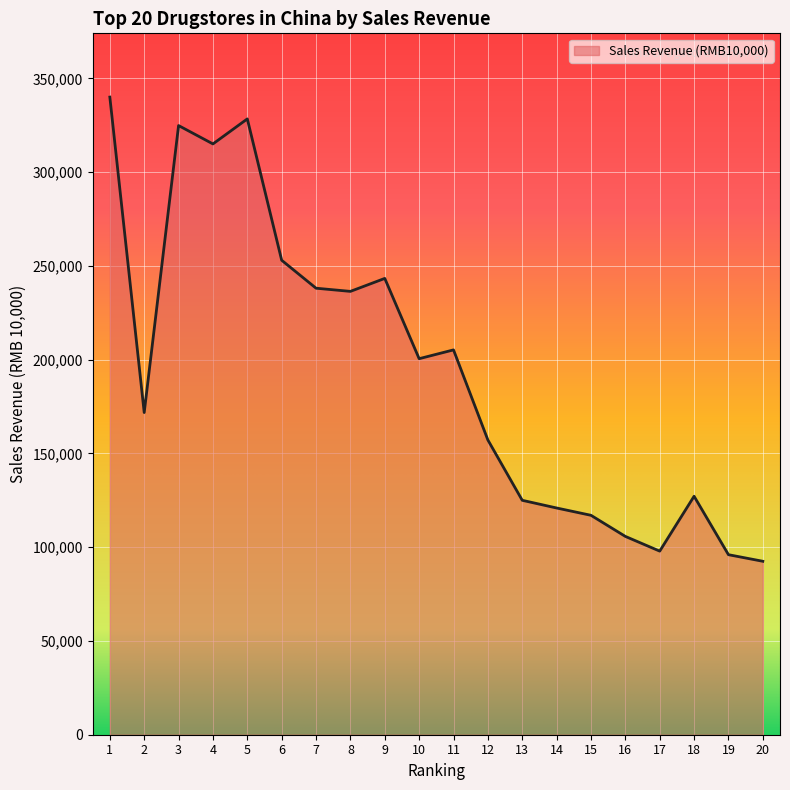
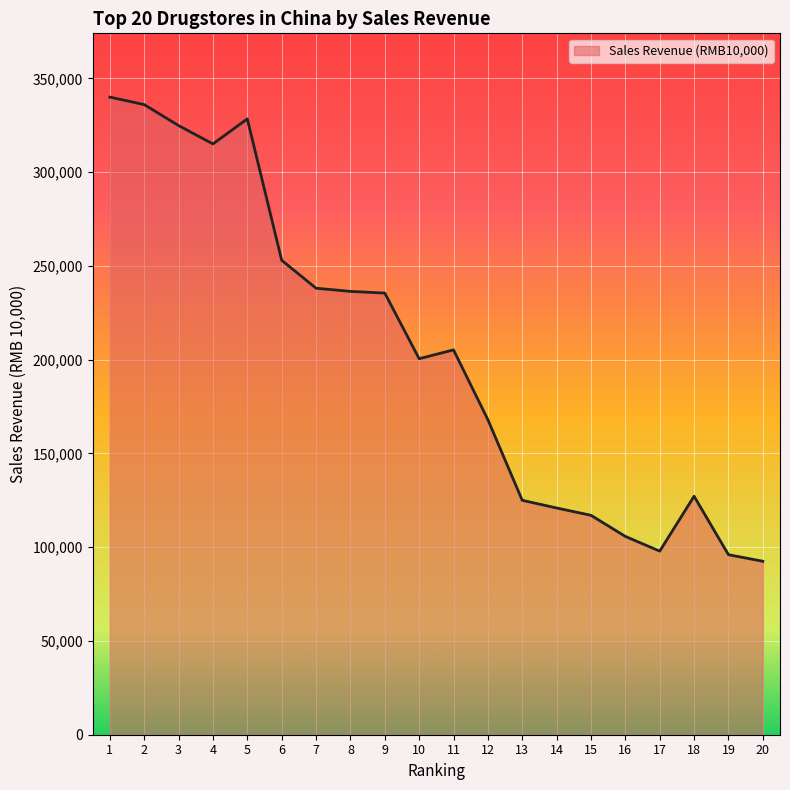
2: 172,000 -> 336,000
9: 243,000 -> 236,000
12: 157,000 -> 168,000
